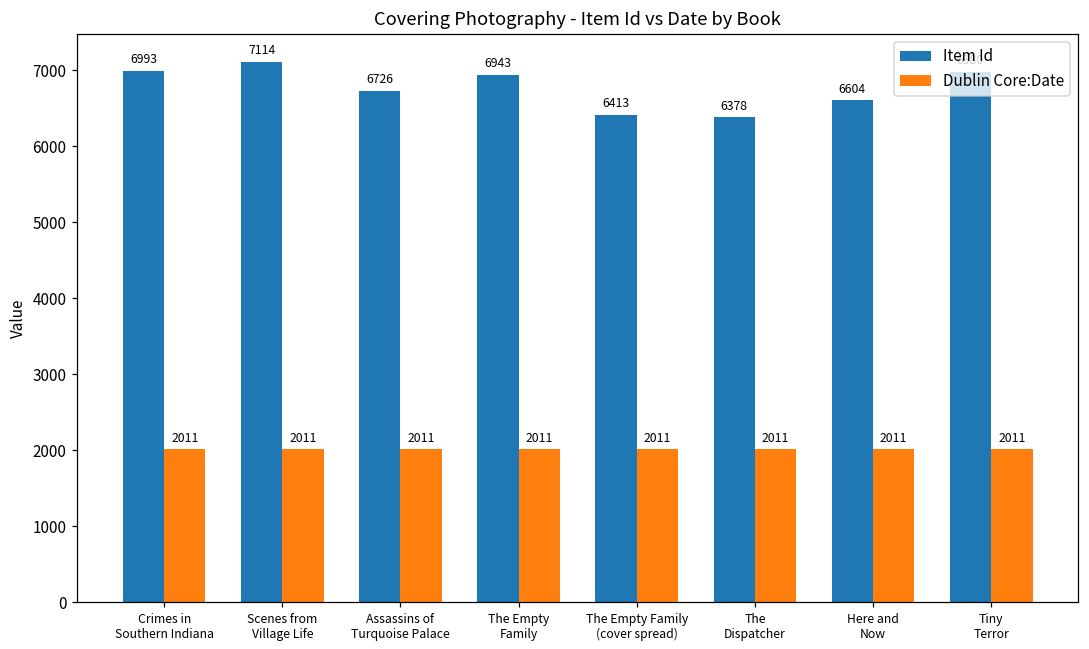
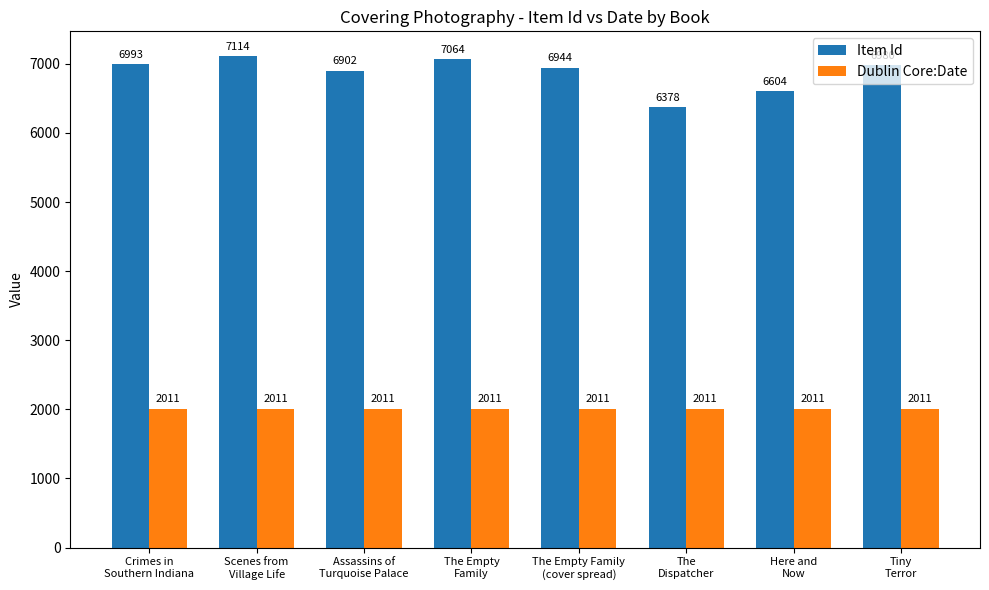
Item Id, Assassins of Turquoise Palace: 6726 -> 6902
Item Id, The Empty Family: 6943 -> 7064
Item Id, The Empty Family (cover spread): 6413 -> 6944
